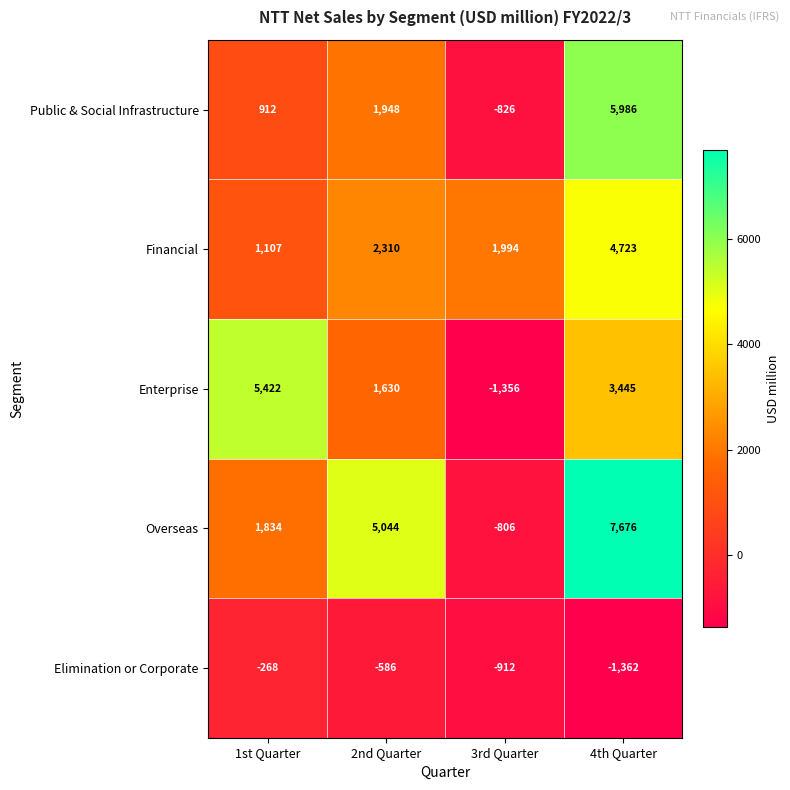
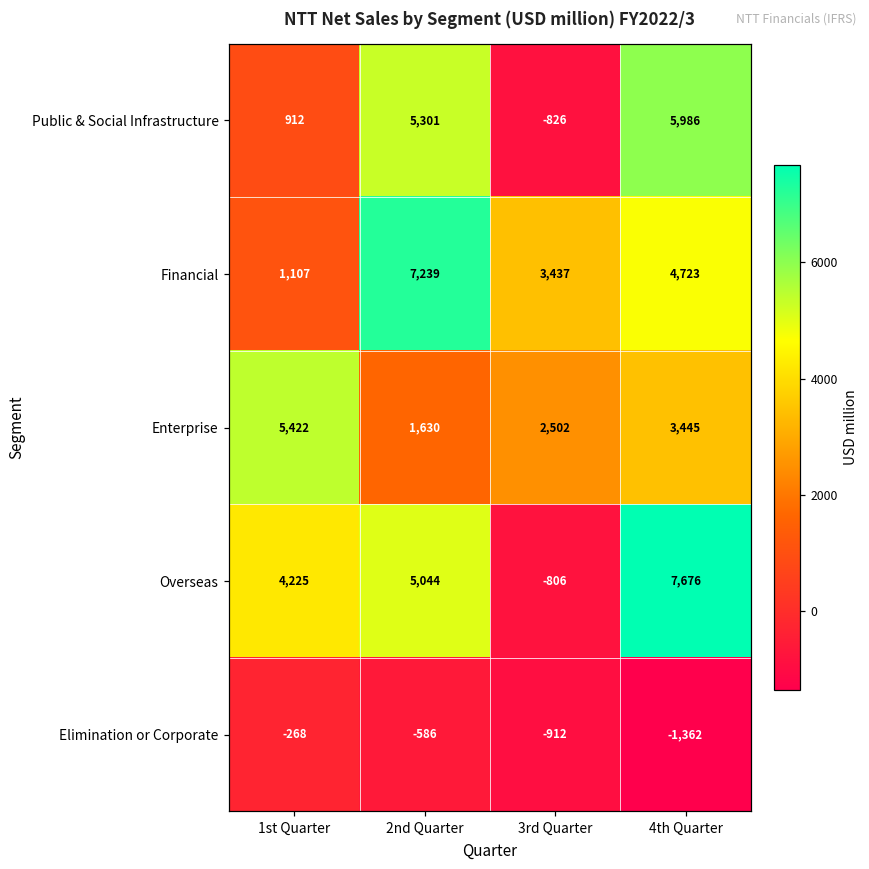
Public & Social Infrastructure, 2nd Quarter: 1,948 -> 5,301
Financial, 2nd Quarter: 2,310 -> 7,239
Financial, 3rd Quarter: 1,994 -> 3,437
Enterprise, 3rd Quarter: -1,356 -> 2,502
Overseas, 1st Quarter: 1,834 -> 4,225
